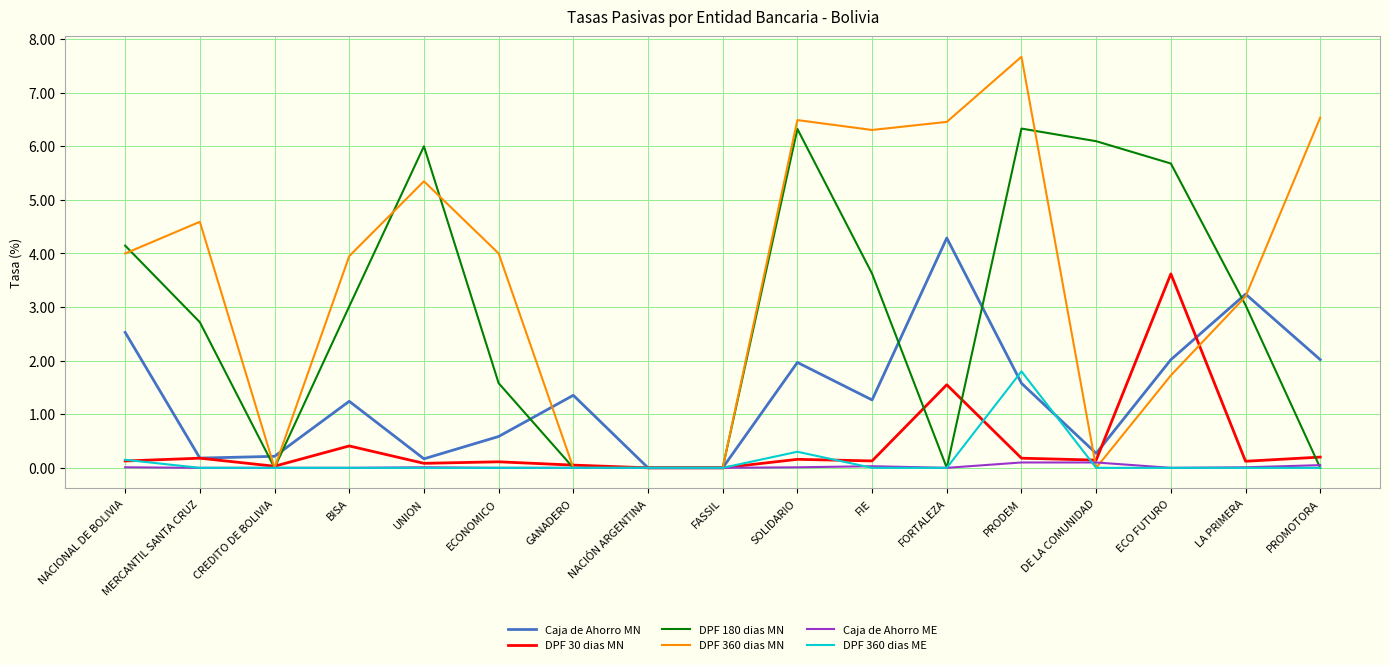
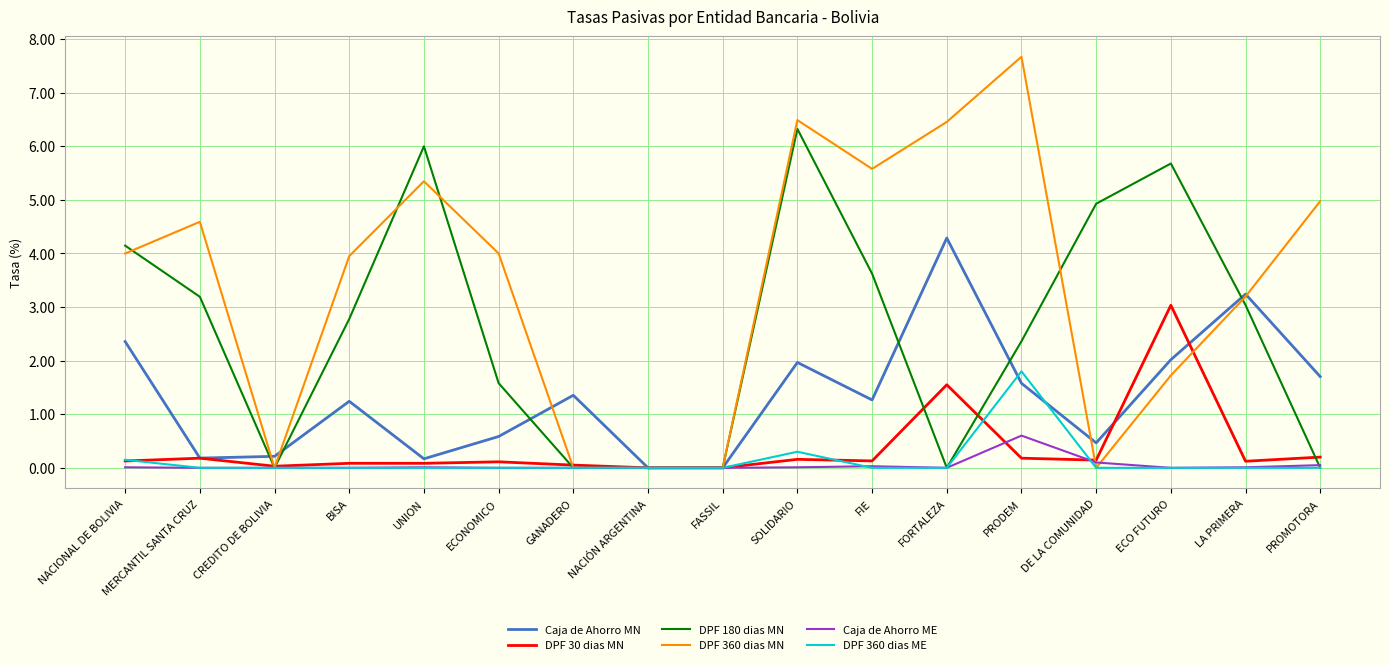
Caja de Ahorro MN, NACIONAL DE BOLIVIA: 2.5 -> 2.4
DPF 180 dias MN, MERCANTIL SANTA CRUZ: 2.7 -> 3.2
DPF 30 dias MN, BISA: 0.4 -> 0.1
DPF 180 dias MN, BISA: 3.0 -> 2.8
DPF 360 dias MN, FIE: 6.3 -> 5.6
DPF 180 dias MN, PRODEM: 6.3 -> 2.4
Caja de Ahorro ME, PRODEM: 0.1 -> 0.6
Caja de Ahorro MN, DE LA COMUNIDAD: 0.3 -> 0.5
DPF 180 dias MN, DE LA COMUNIDAD: 6.1 -> 4.9
DPF 30 dias MN, ECO FUTURO: 3.6 -> 3.0
Caja de Ahorro MN, PROMOTORA: 2.0 -> 1.7
DPF 360 dias MN, PROMOTORA: 6.5 -> 5.0
